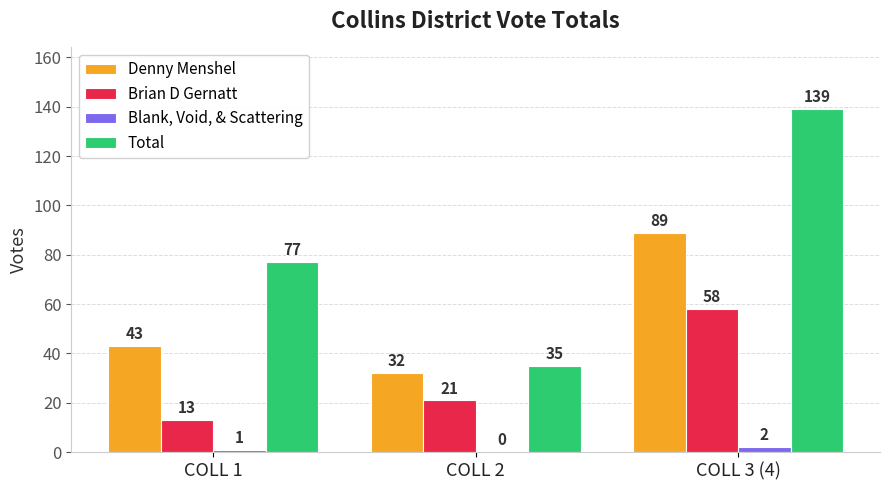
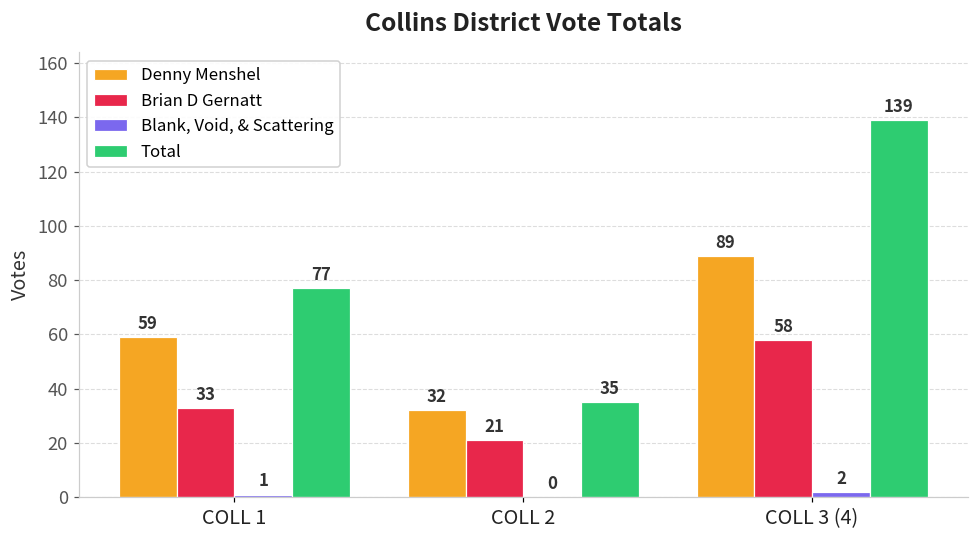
Denny Menshel, COLL 1: 43 -> 59
Brian D Gernatt, COLL 1: 13 -> 33
